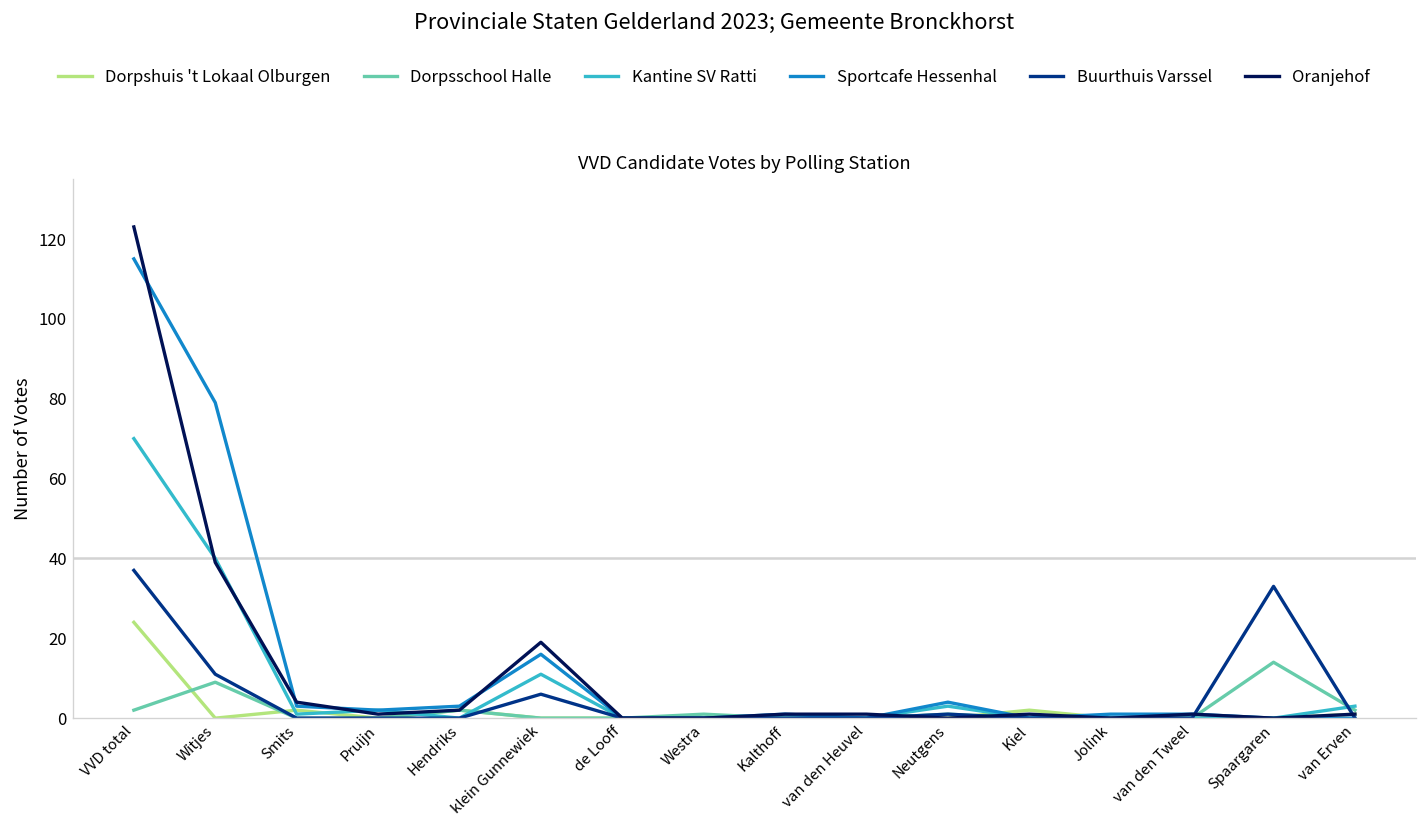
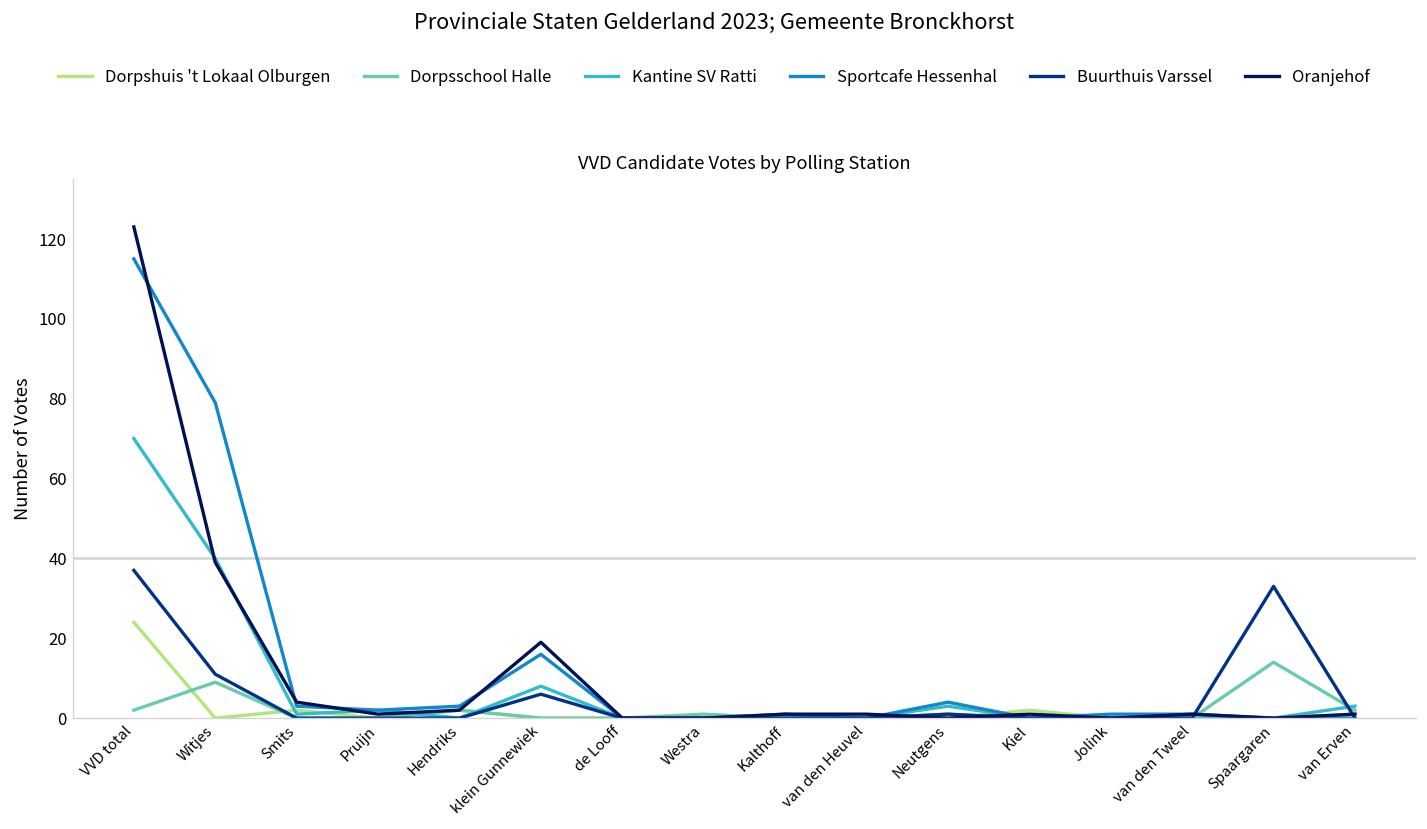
Kantine SV Ratti, klein Gunnewiek: 11 -> 8
